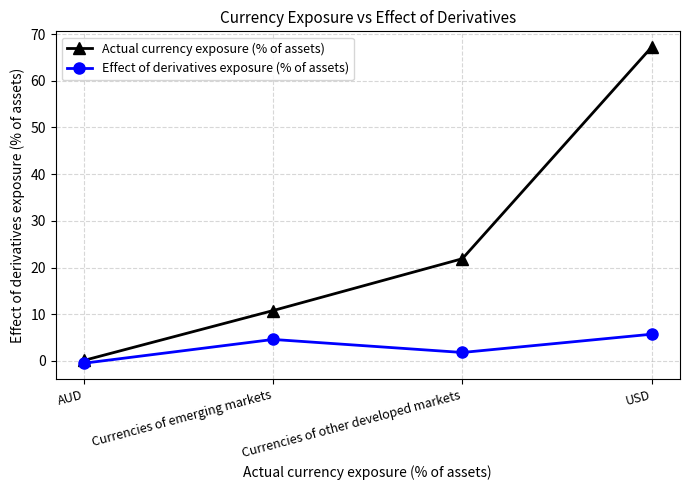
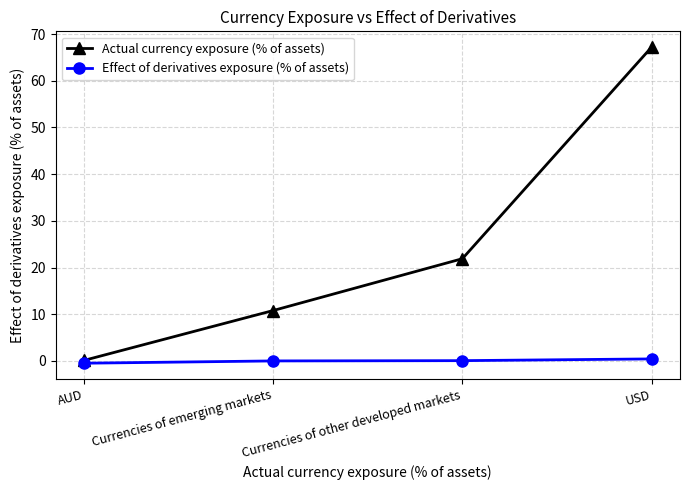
Effect of derivatives exposure (% of assets), Currencies of emerging markets: 5 -> 0
Effect of derivatives exposure (% of assets), Currencies of other developed markets: 2 -> 0
Effect of derivatives exposure (% of assets), USD: 6 -> 0
